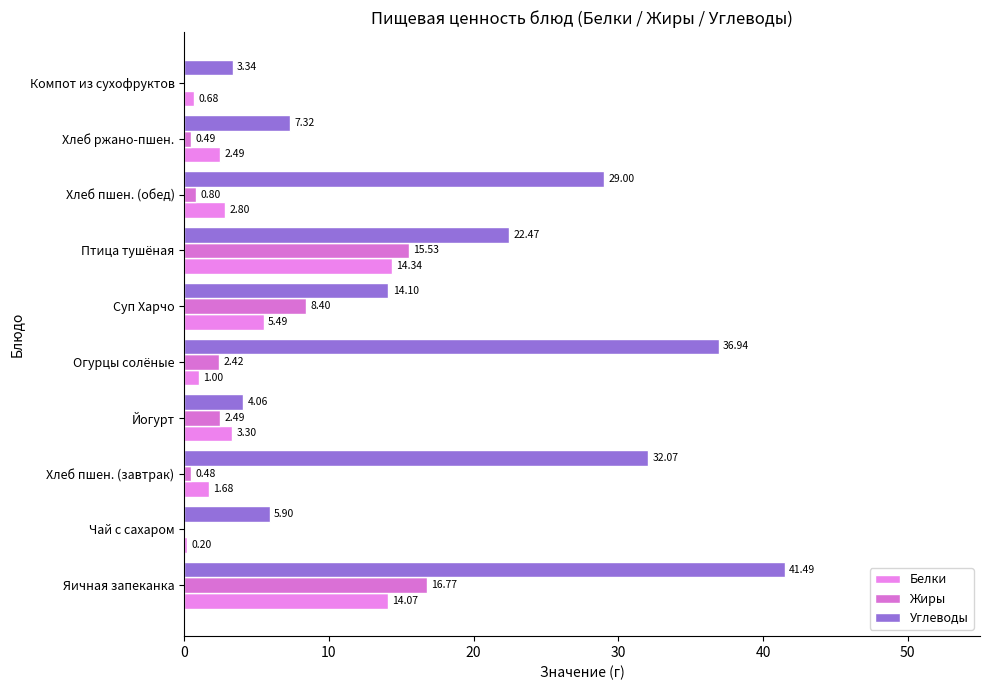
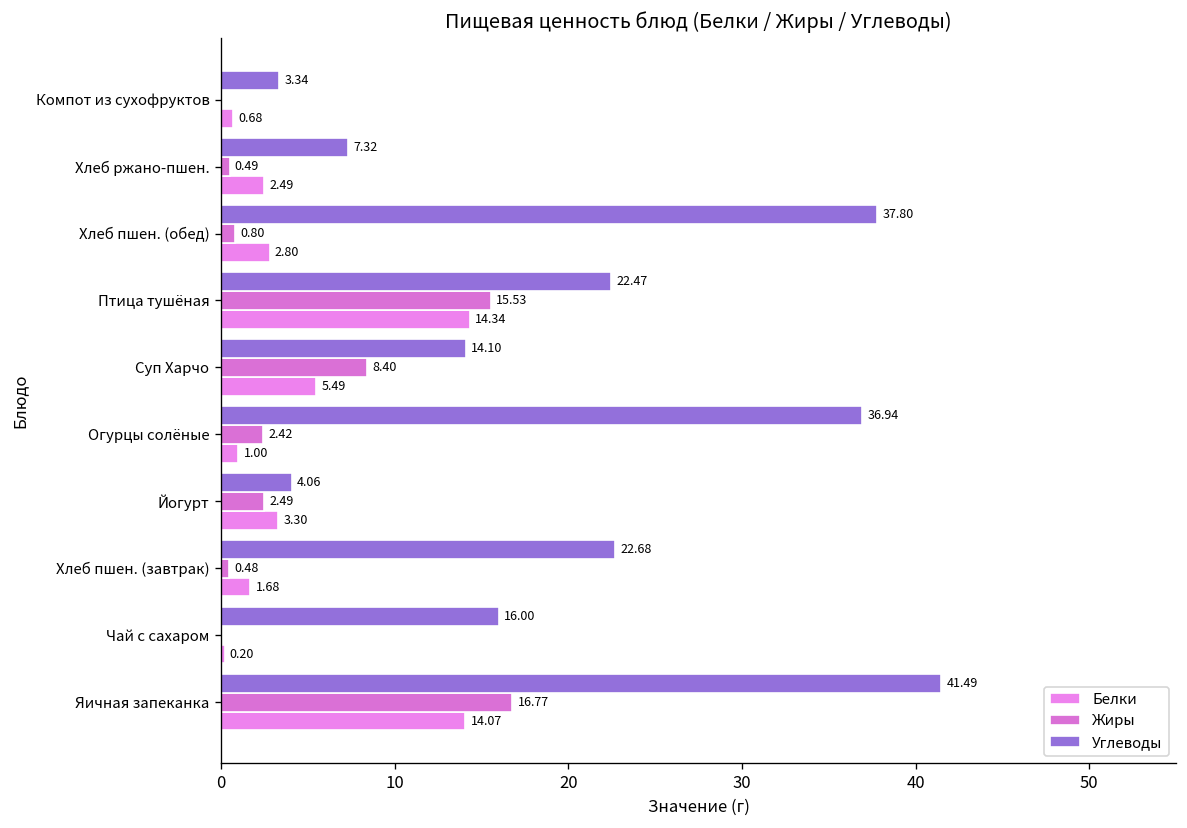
Углеводы, Хлеб пшен. (обед): 29.00 -> 37.80
Углеводы, Хлеб пшен. (завтрак): 32.07 -> 22.68
Углеводы, Чай с сахаром: 5.90 -> 16.00
